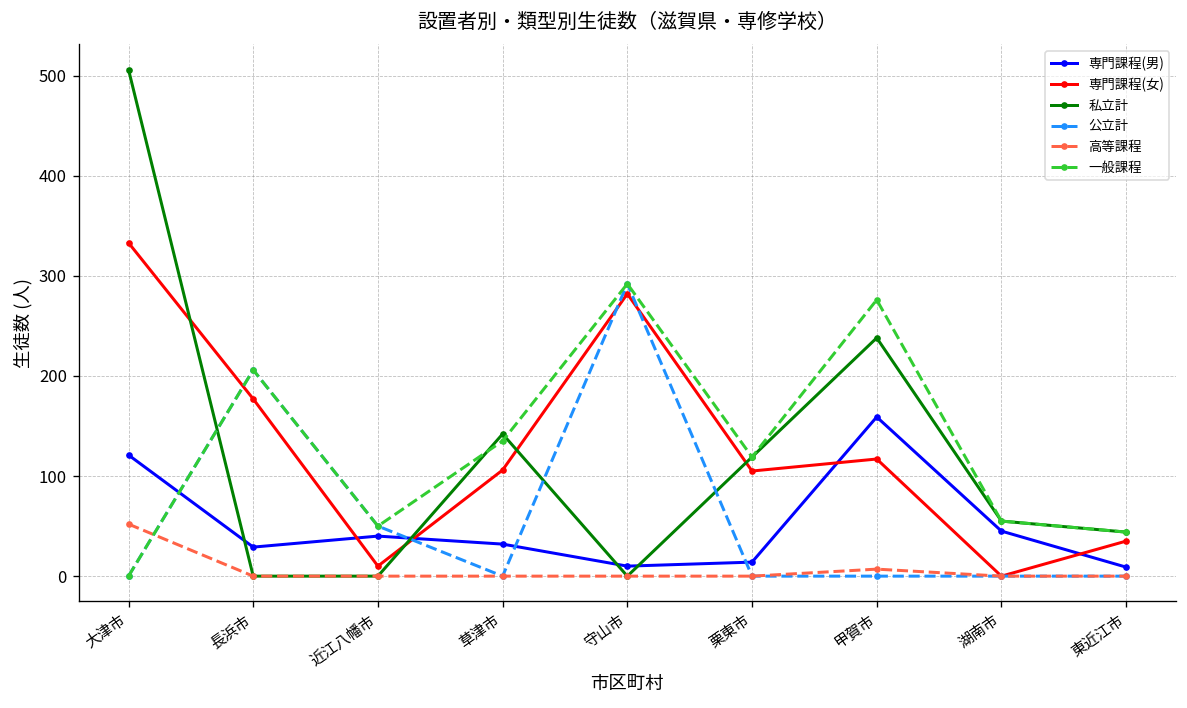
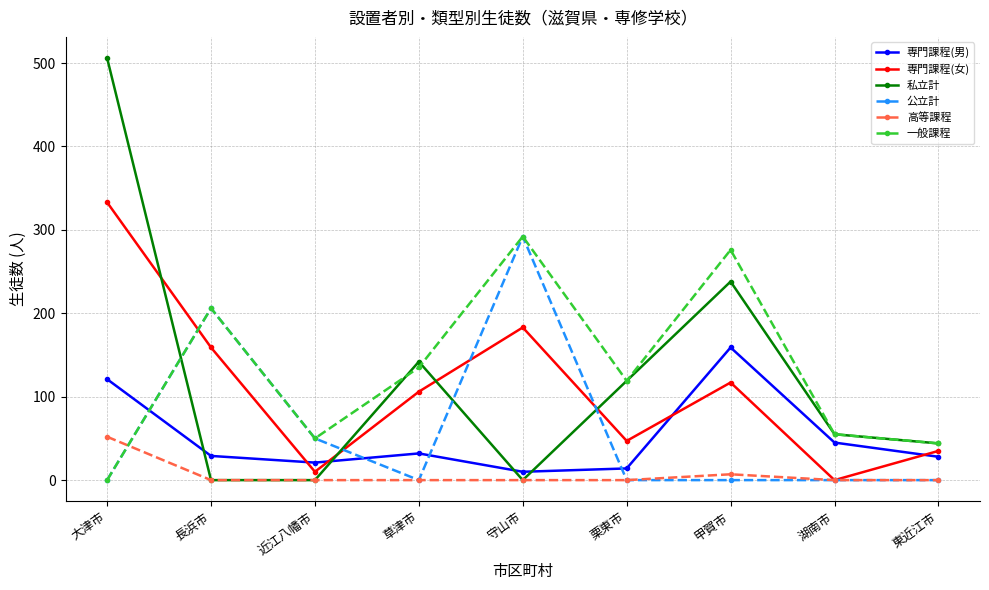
専門課程(女), 長浜市: 180 -> 160
専門課程(男), 近江八幡市: 40 -> 20
専門課程(女), 守山市: 280 -> 180
専門課程(女), 栗東市: 110 -> 50
専門課程(男), 東近江市: 10 -> 30
